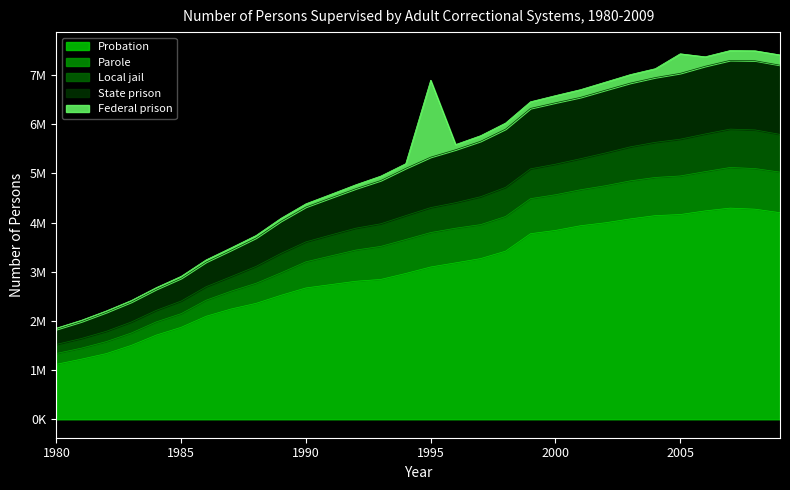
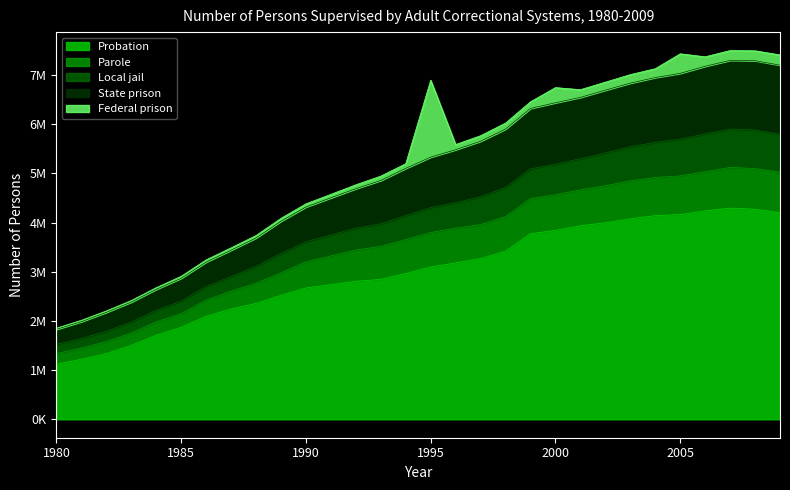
Federal prison, 2000: 100000 -> 300000
